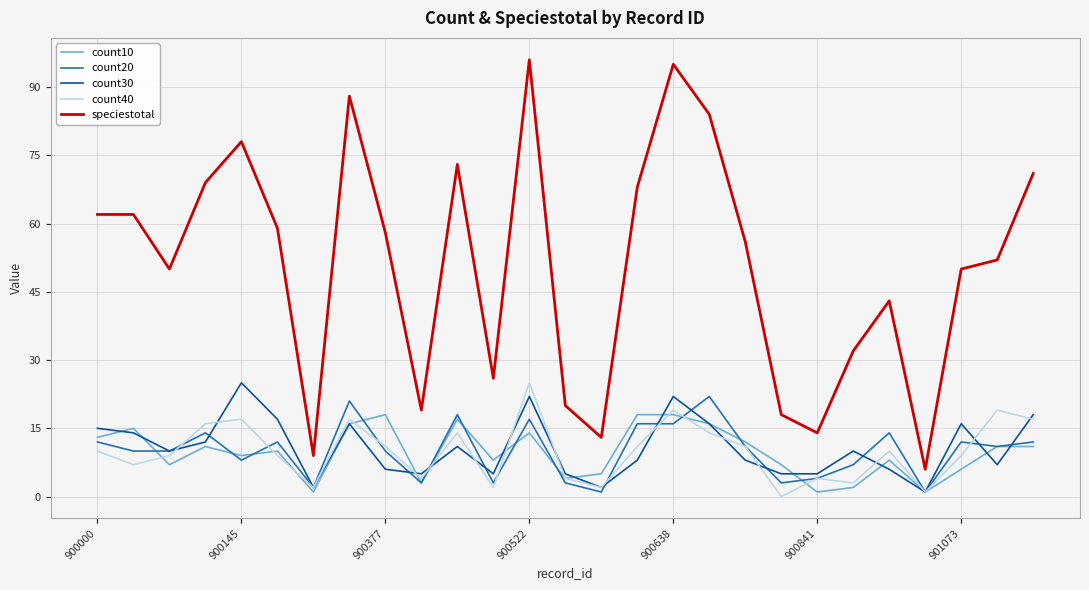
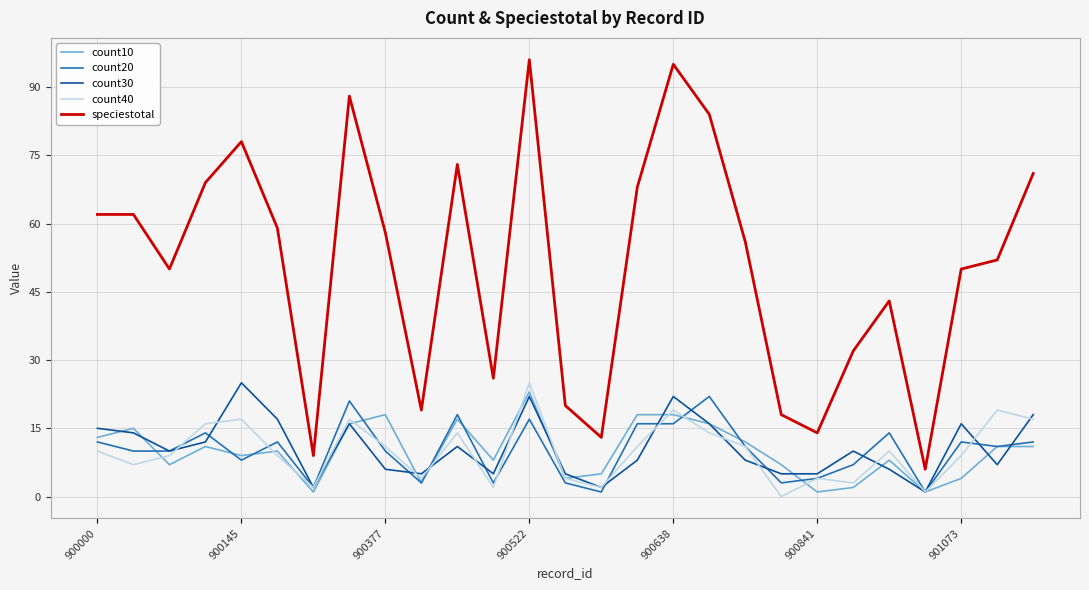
count10, 900522: 14 -> 23
count10, 901073: 6 -> 4
